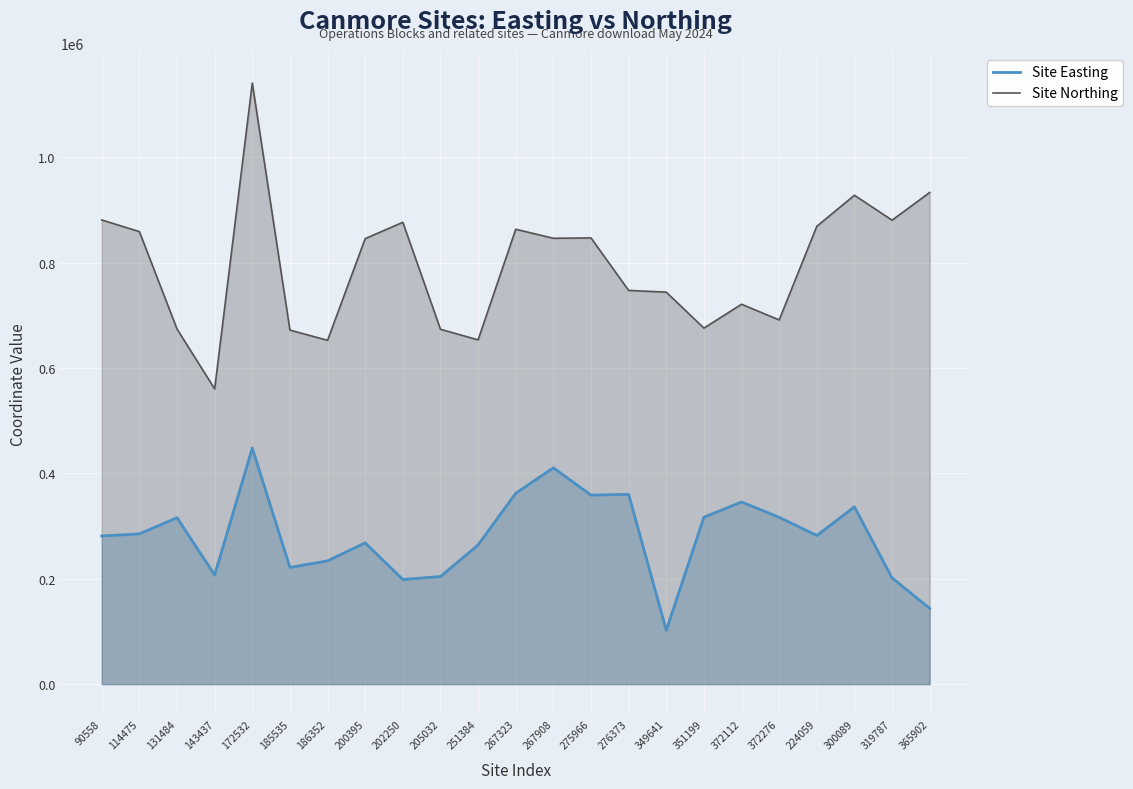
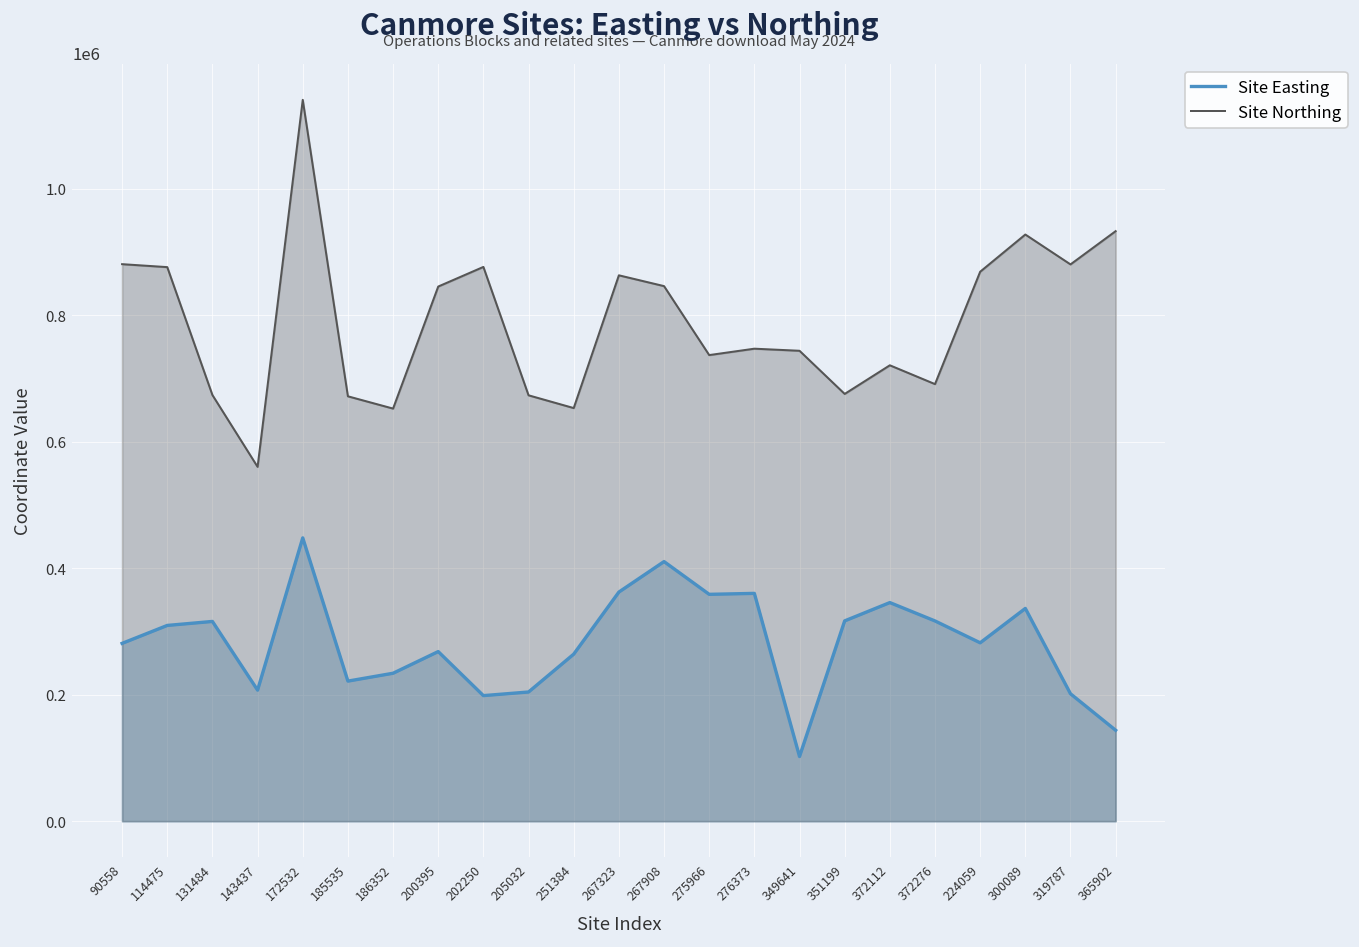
Site Easting, 114475: 290000 -> 310000
Site Northing, 114475: 860000 -> 880000
Site Northing, 275966: 850000 -> 740000
